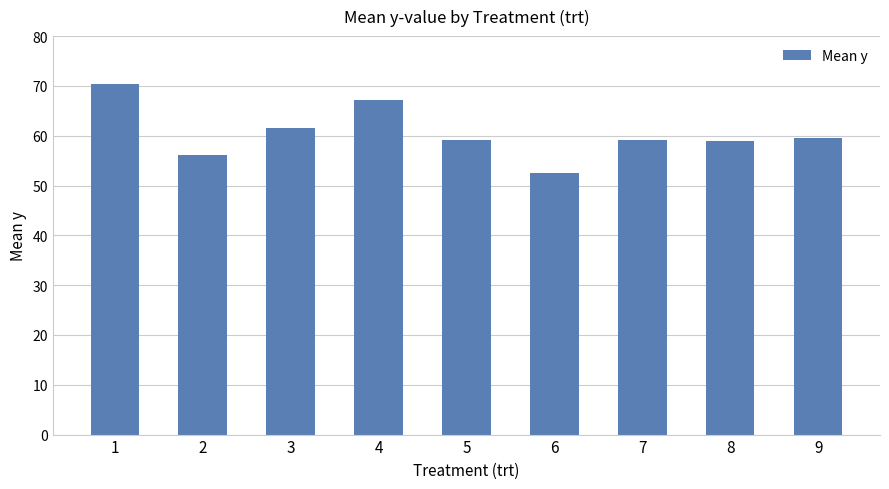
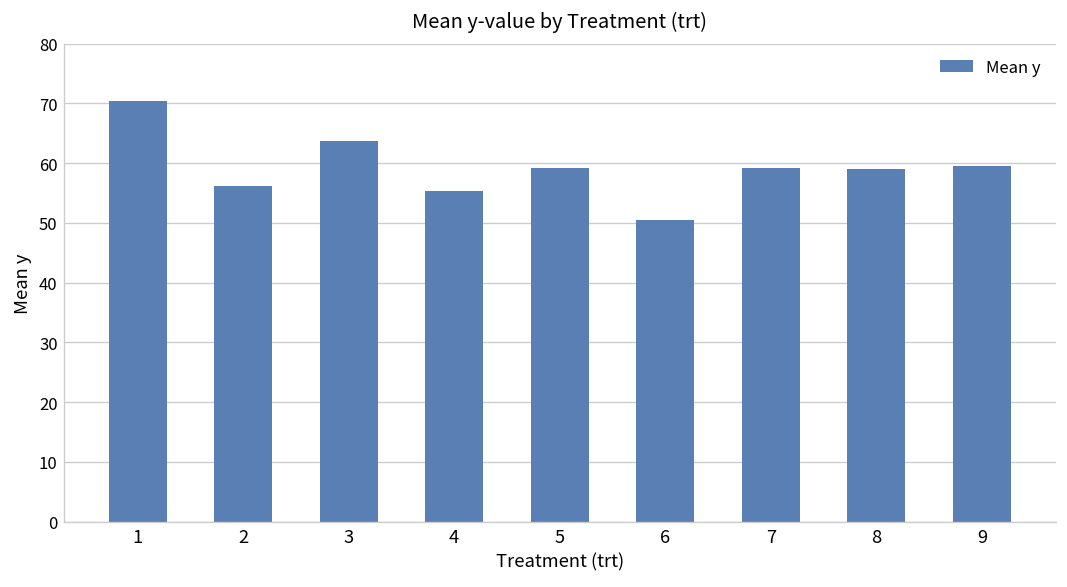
3: 62 -> 64
4: 67 -> 55
6: 53 -> 51
